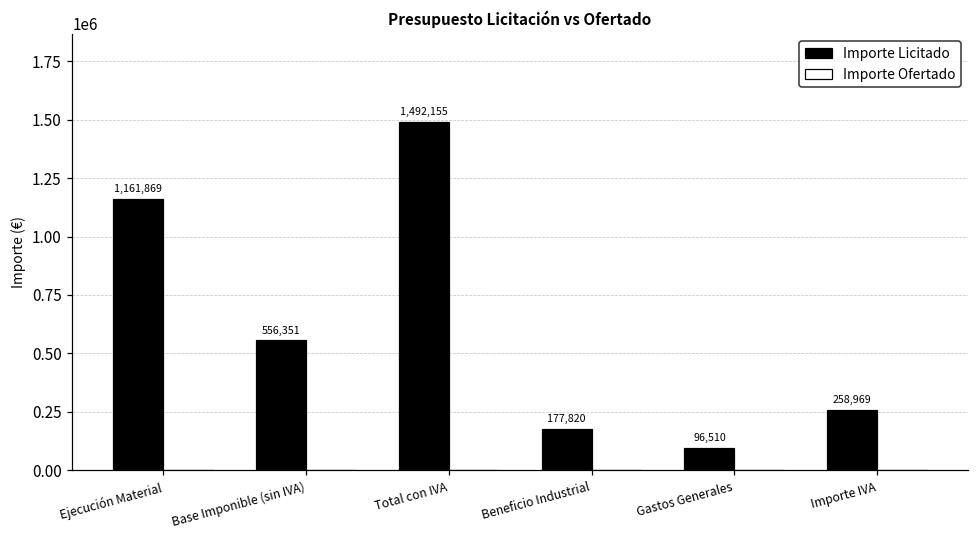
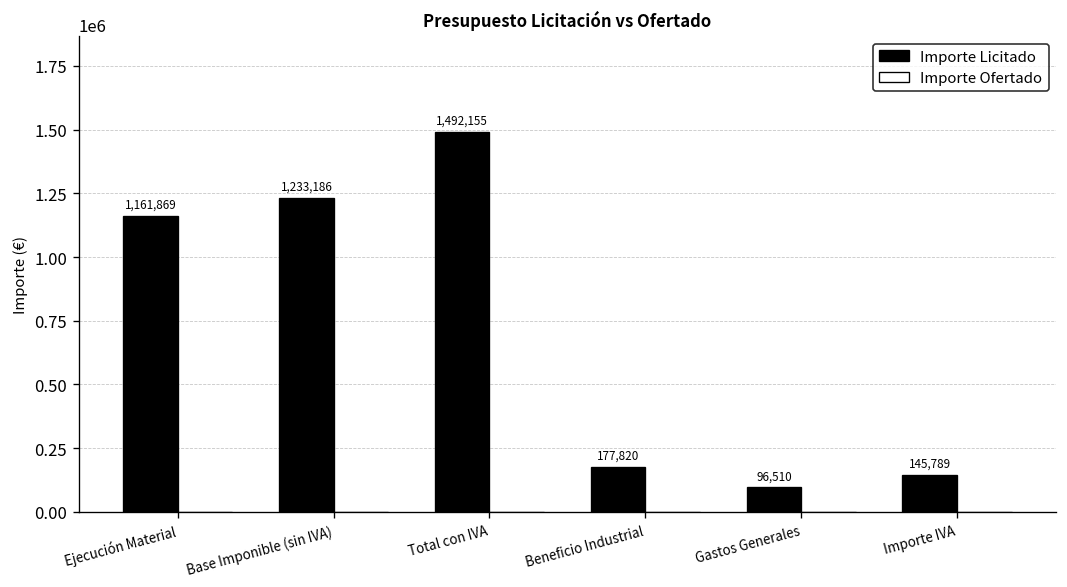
Importe Licitado, Base Imponible (sin IVA): 556,351 -> 1,233,186
Importe Licitado, Importe IVA: 258,969 -> 145,789
